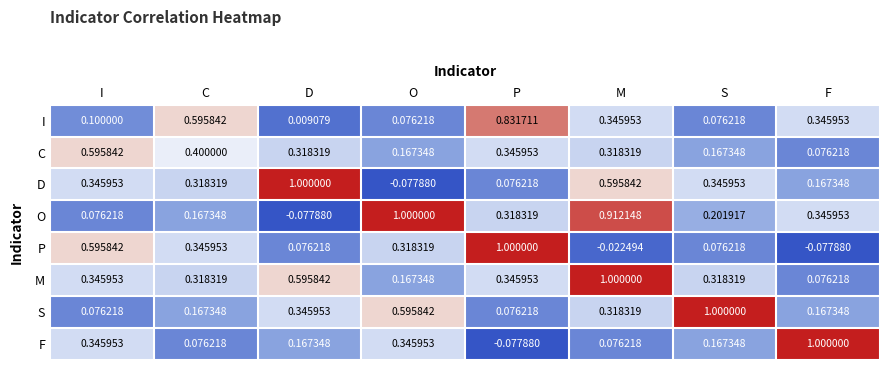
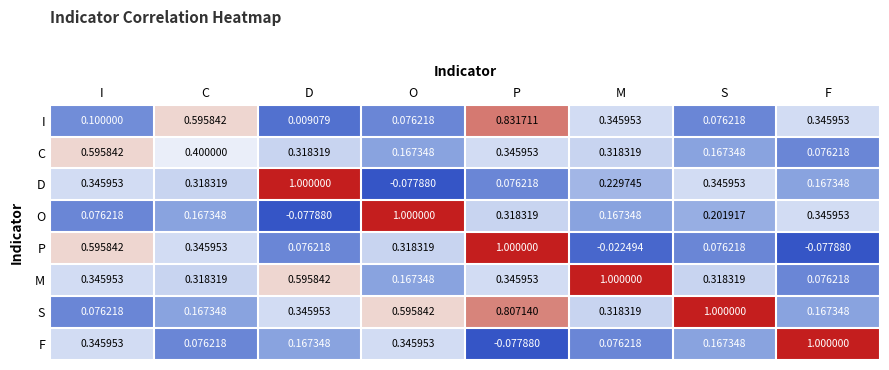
D, M: 0.595842 -> 0.229745
O, M: 0.912148 -> 0.167348
S, P: 0.076218 -> 0.807140
